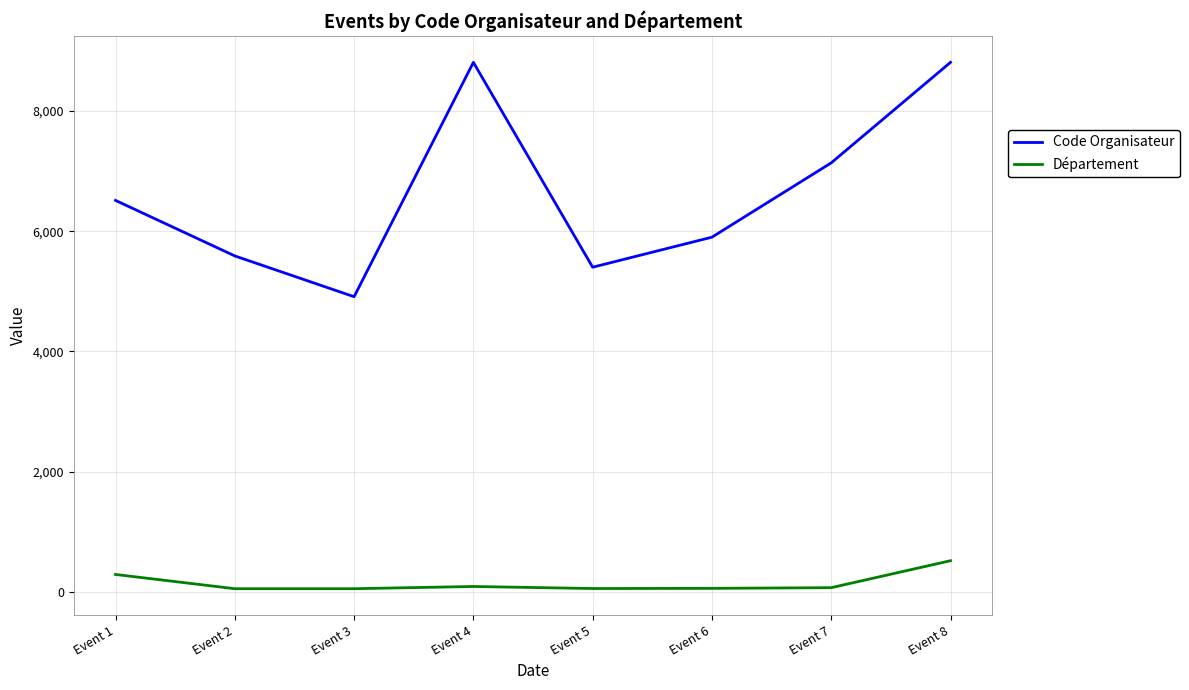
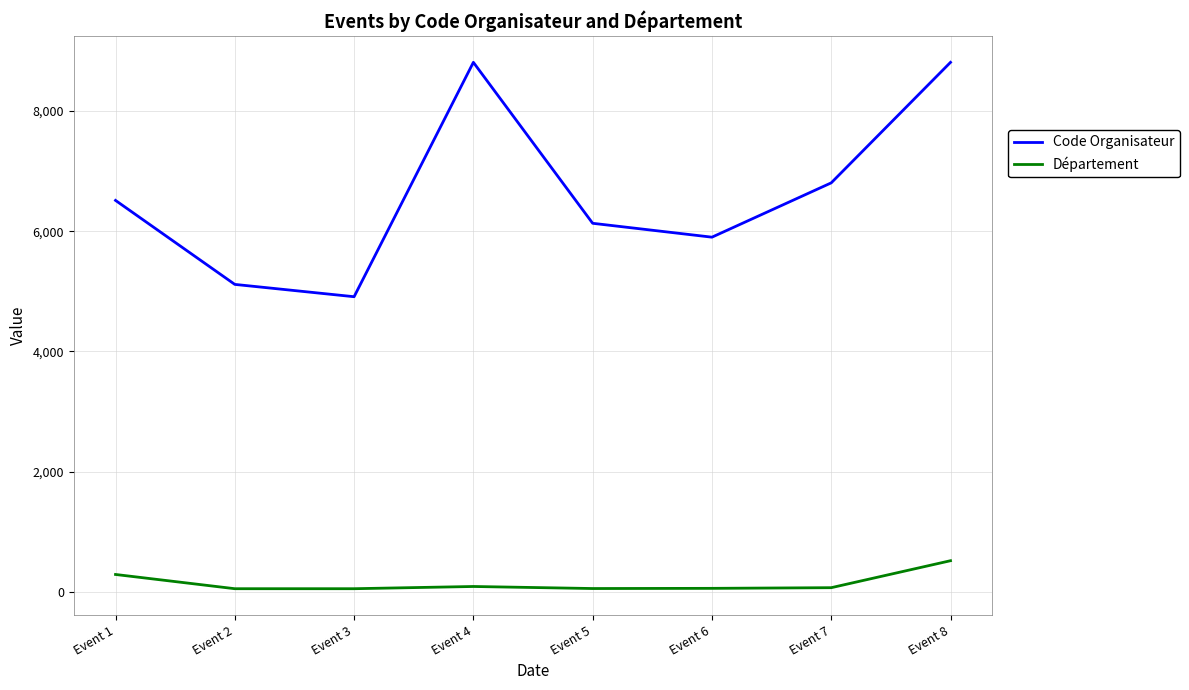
Code Organisateur, Event 2: 5,600 -> 5,100
Code Organisateur, Event 5: 5,400 -> 6,100
Code Organisateur, Event 7: 7,100 -> 6,800
